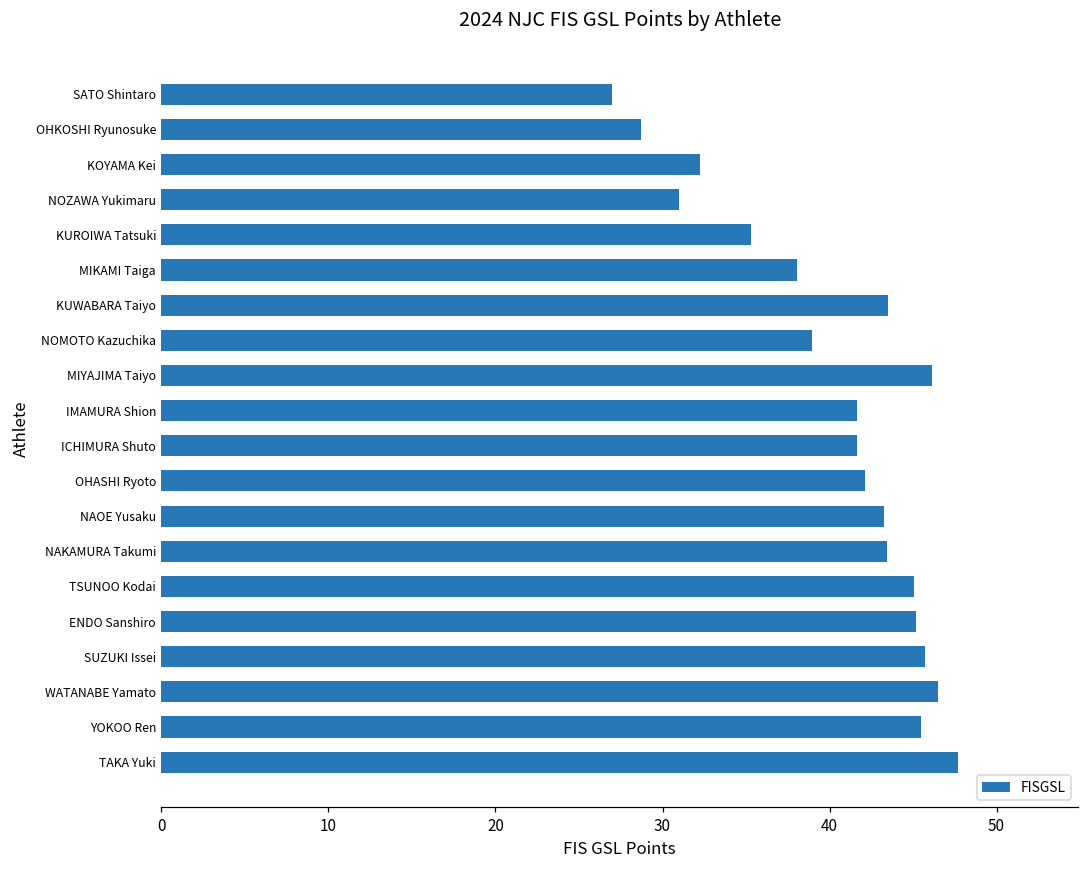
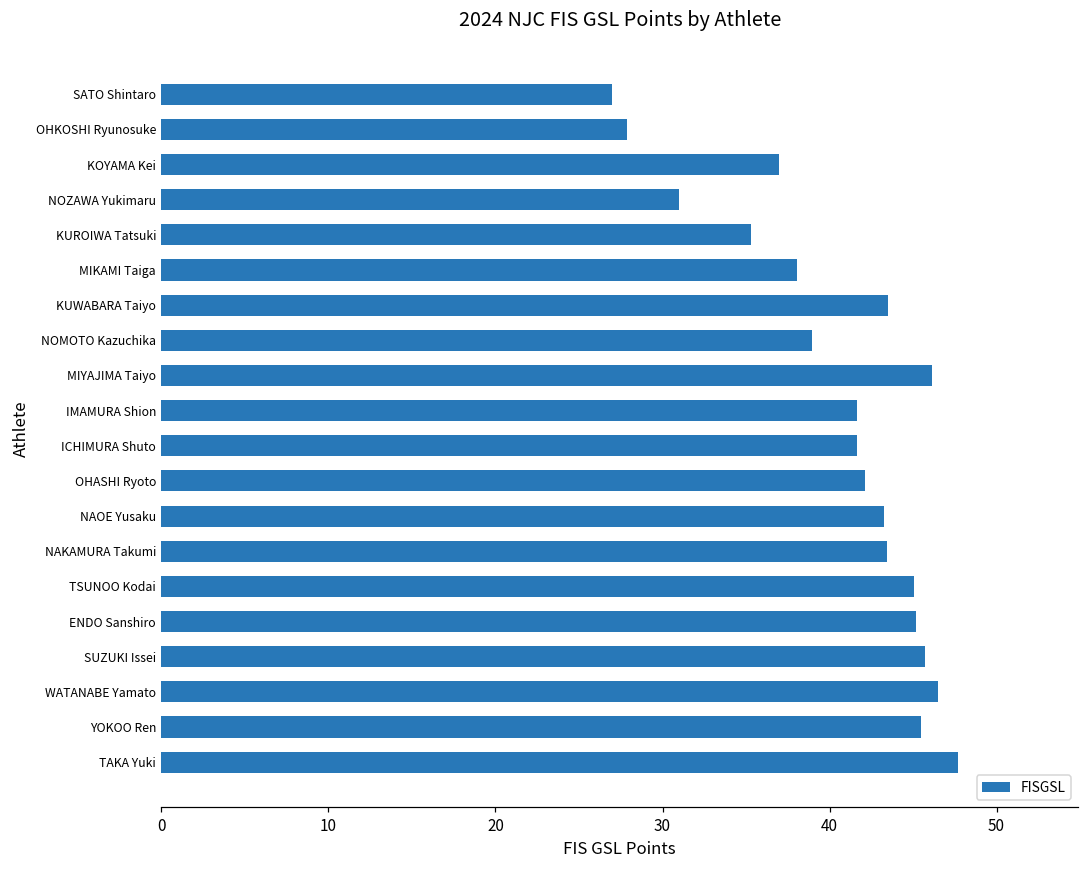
OHKOSHI Ryunosuke: 28.7 -> 27.9
KOYAMA Kei: 32.2 -> 37.0
